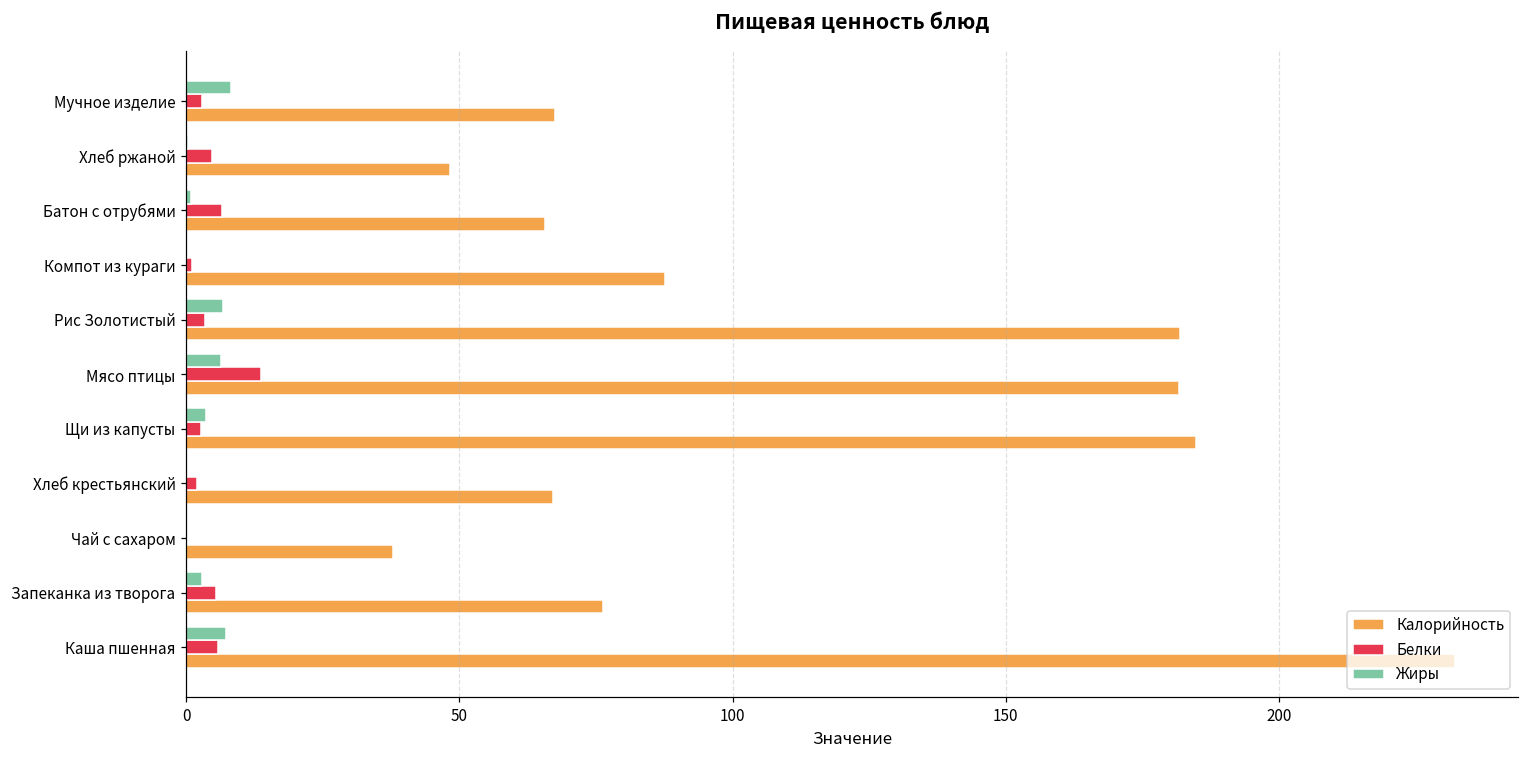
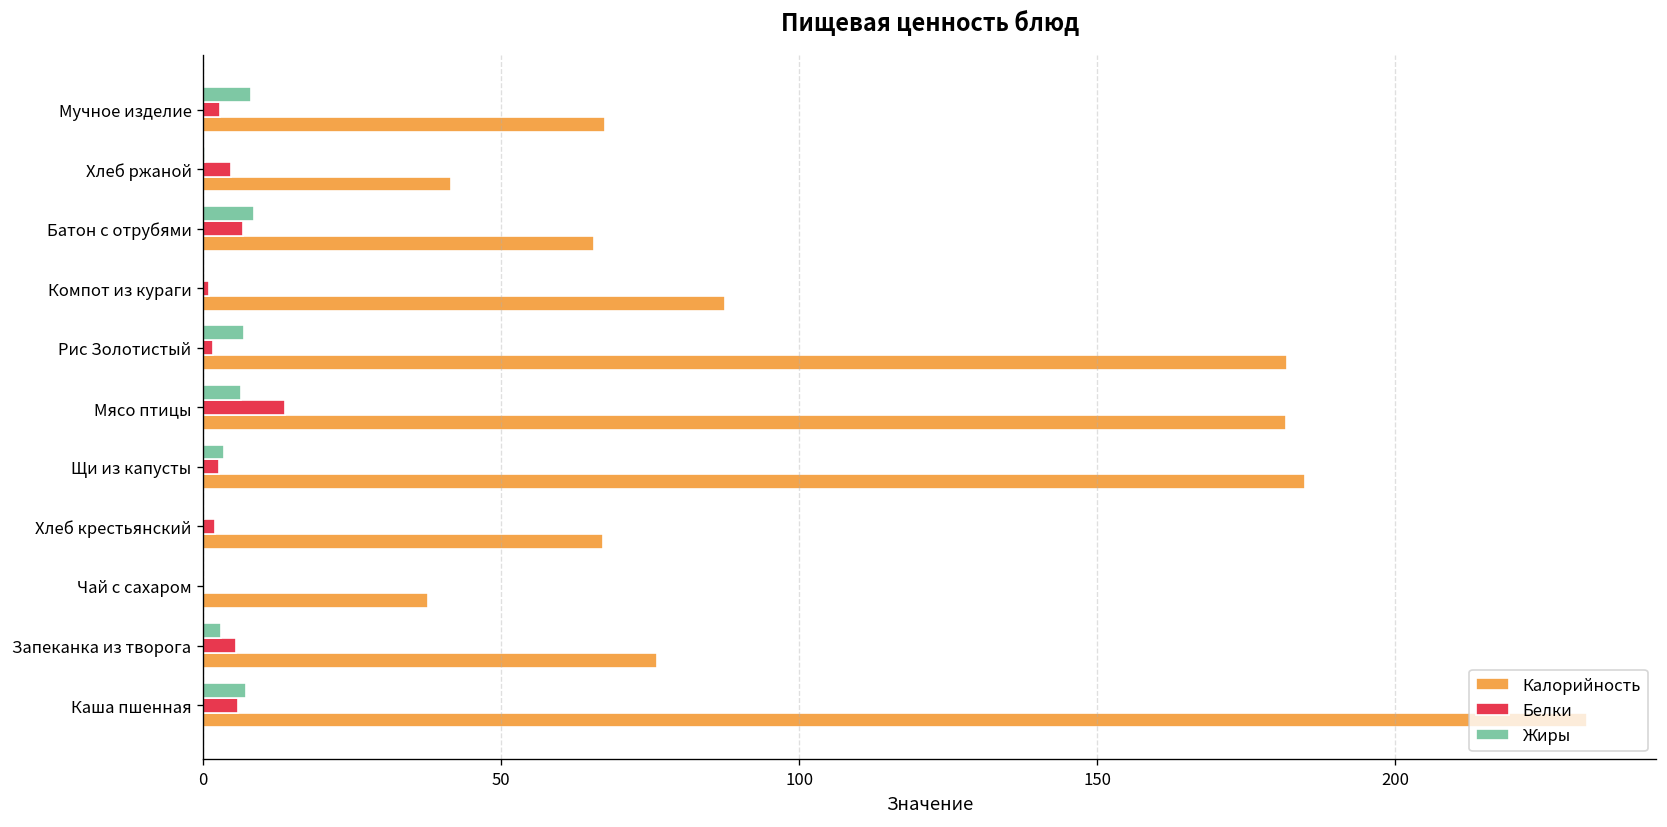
Калорийность, Хлеб ржаной: 48 -> 42
Жиры, Батон с отрубями: 1 -> 8
Белки, Рис Золотистый: 3 -> 2
